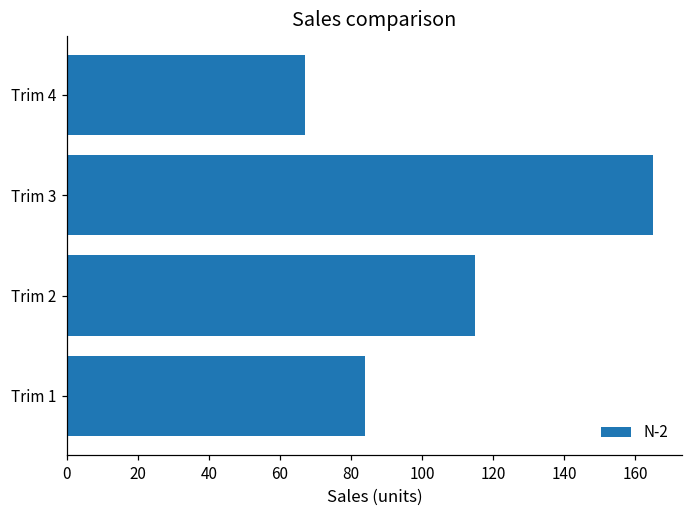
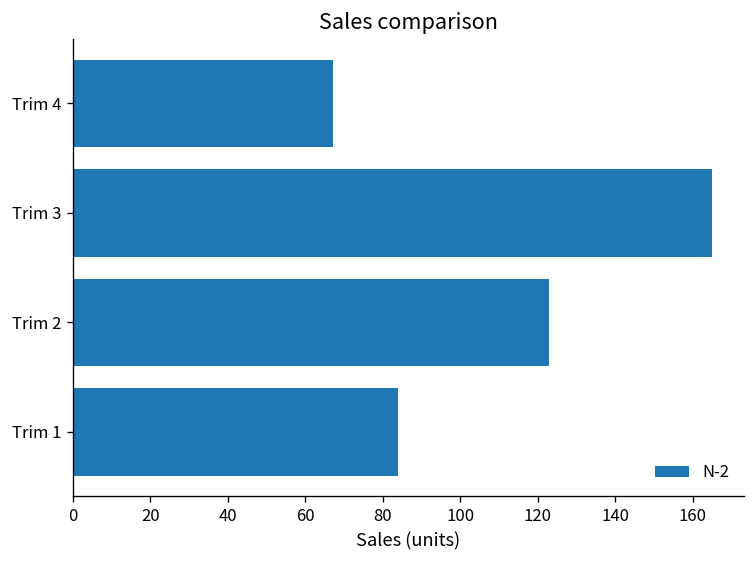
Trim 2: 115 -> 123
